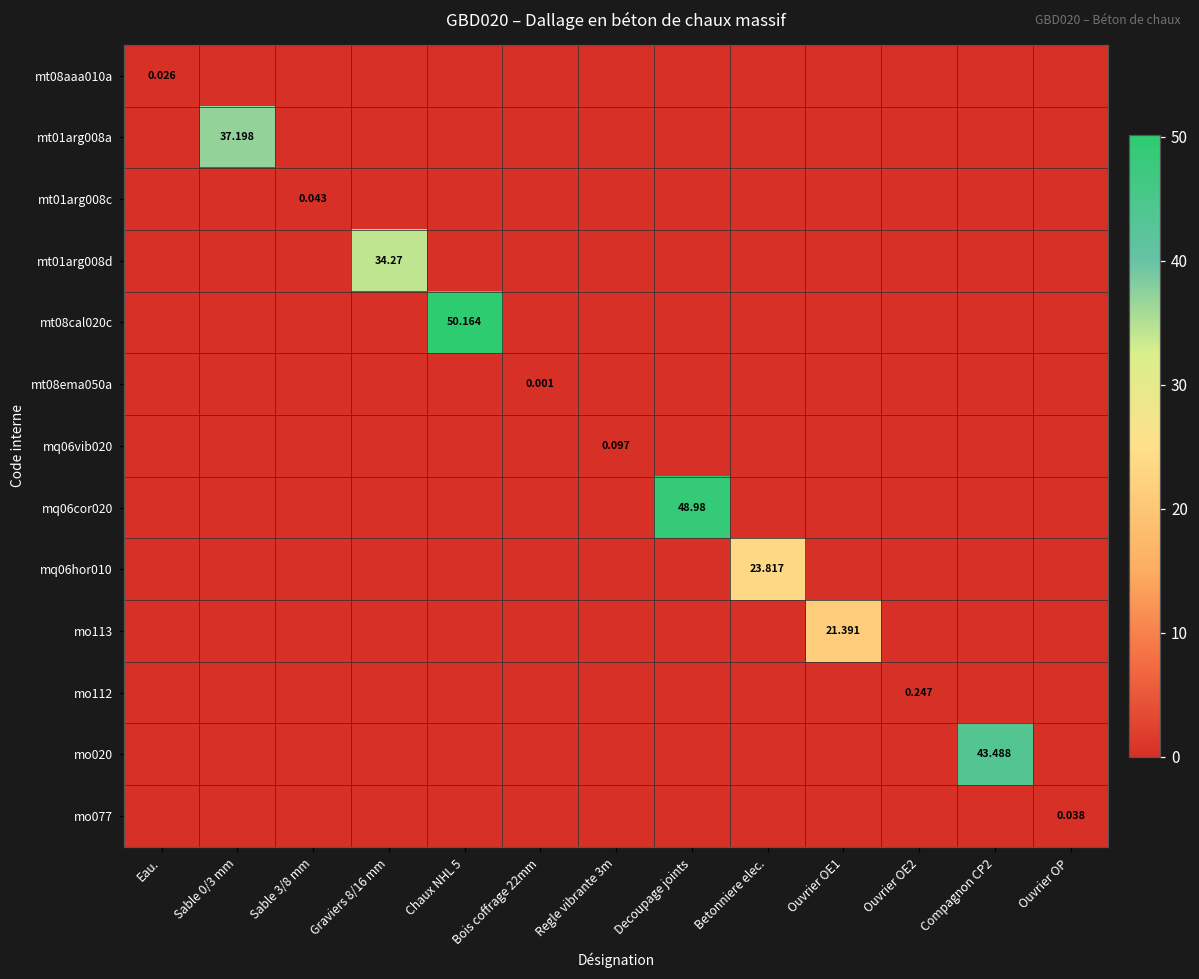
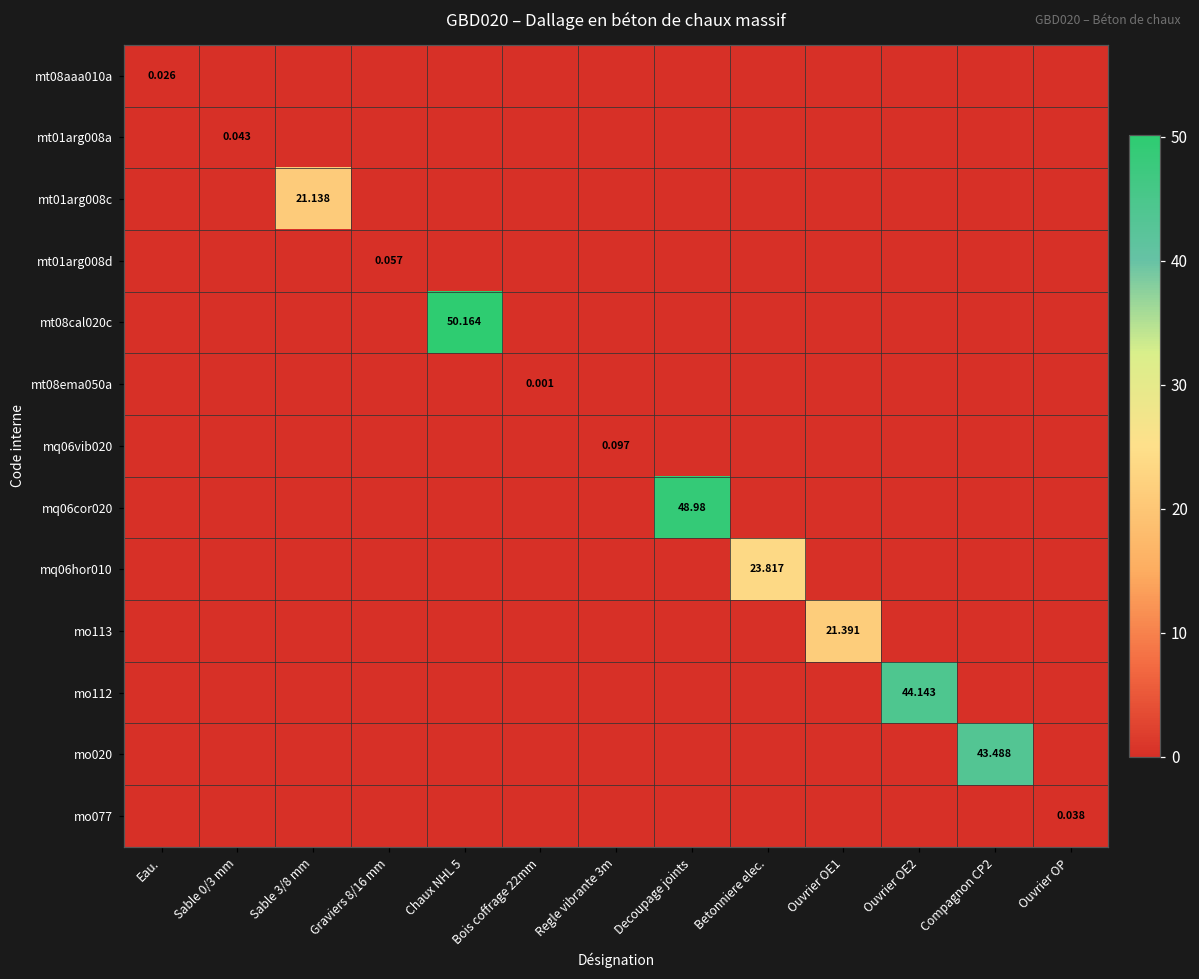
mt01arg008a, Sable 0/3 mm: 37.198 -> 0.043
mt01arg008c, Sable 3/8 mm: 0.043 -> 21.138
mt01arg008d, Graviers 8/16 mm: 34.27 -> 0.057
mo112, Ouvrier OE2: 0.247 -> 44.143
